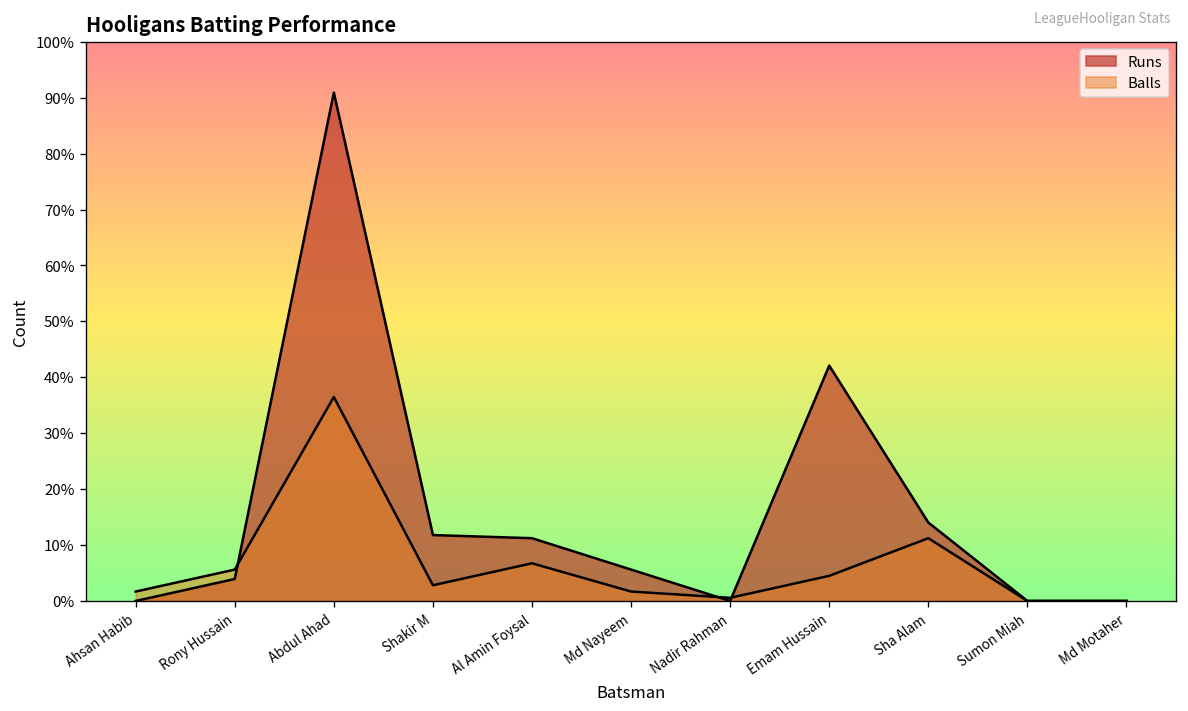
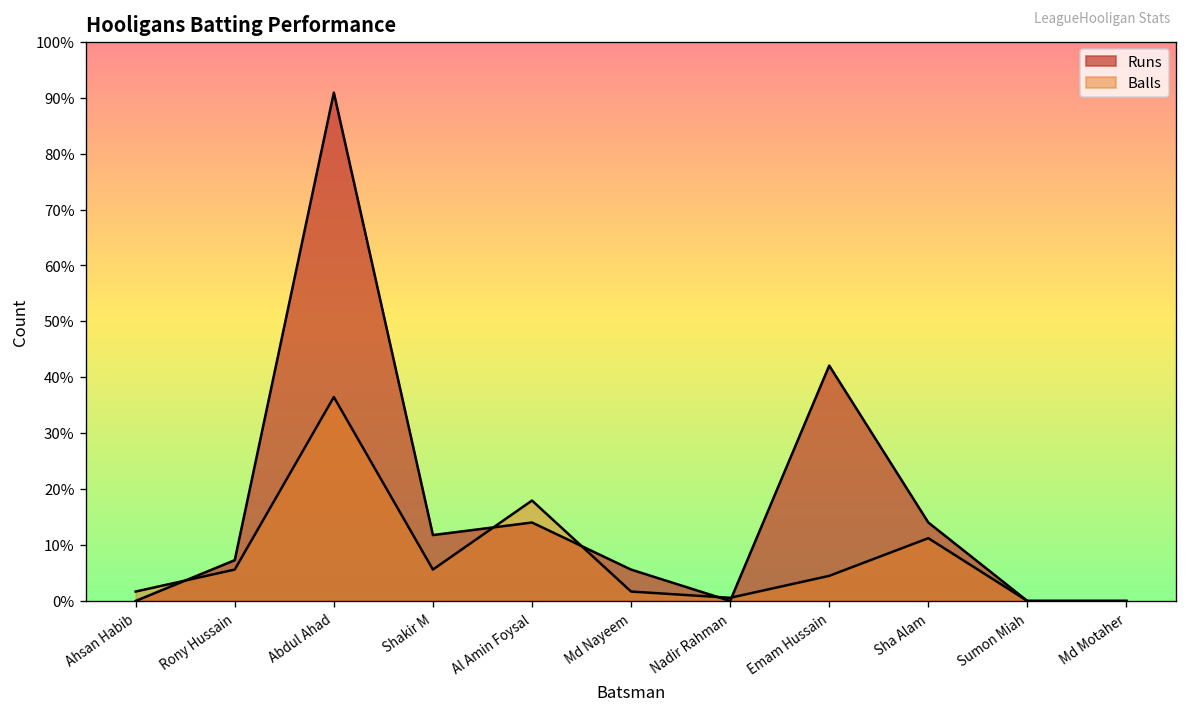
Runs, Rony Hussain: 4% -> 7%
Balls, Shakir M: 3% -> 6%
Runs, Al Amin Foysal: 11% -> 14%
Balls, Al Amin Foysal: 7% -> 18%
